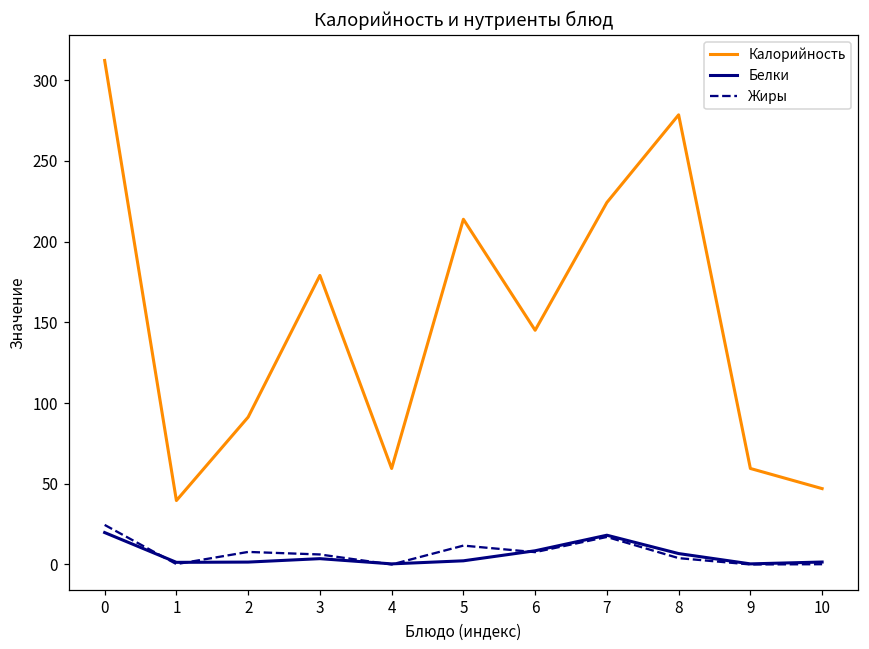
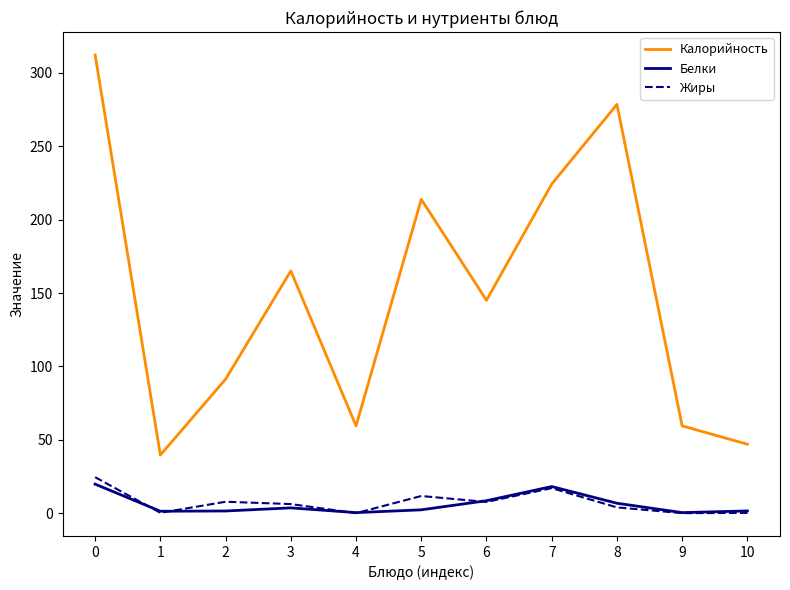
Калорийность, 3: 179 -> 165
